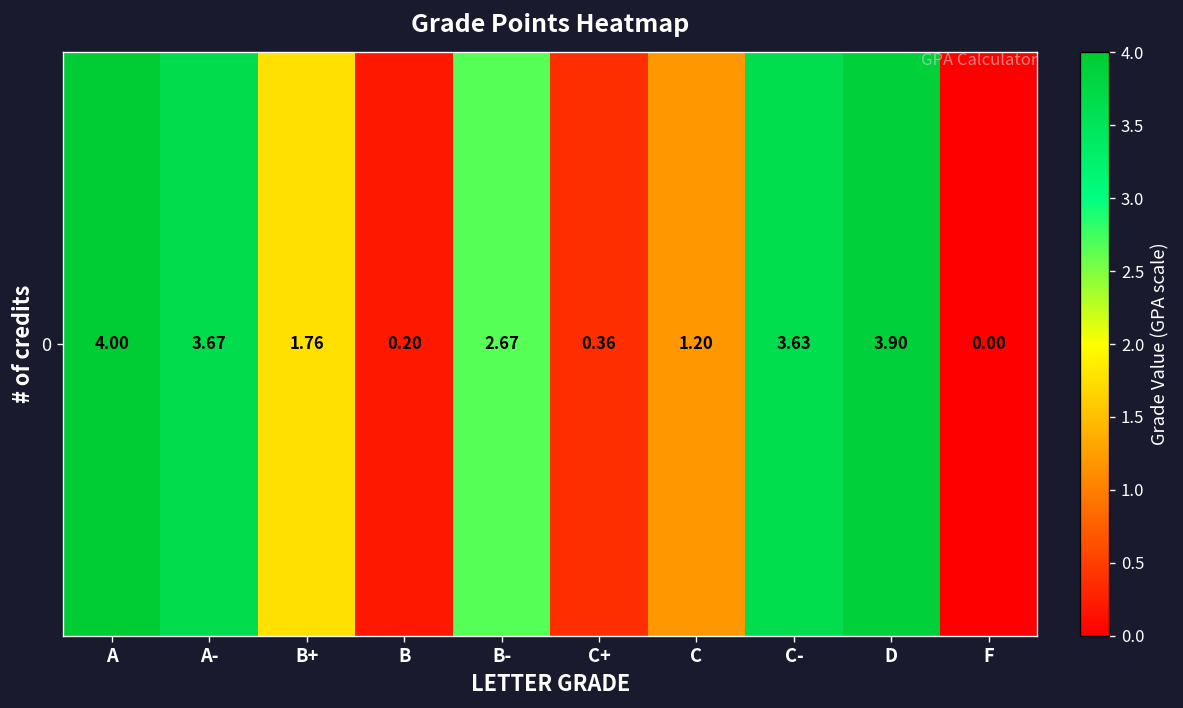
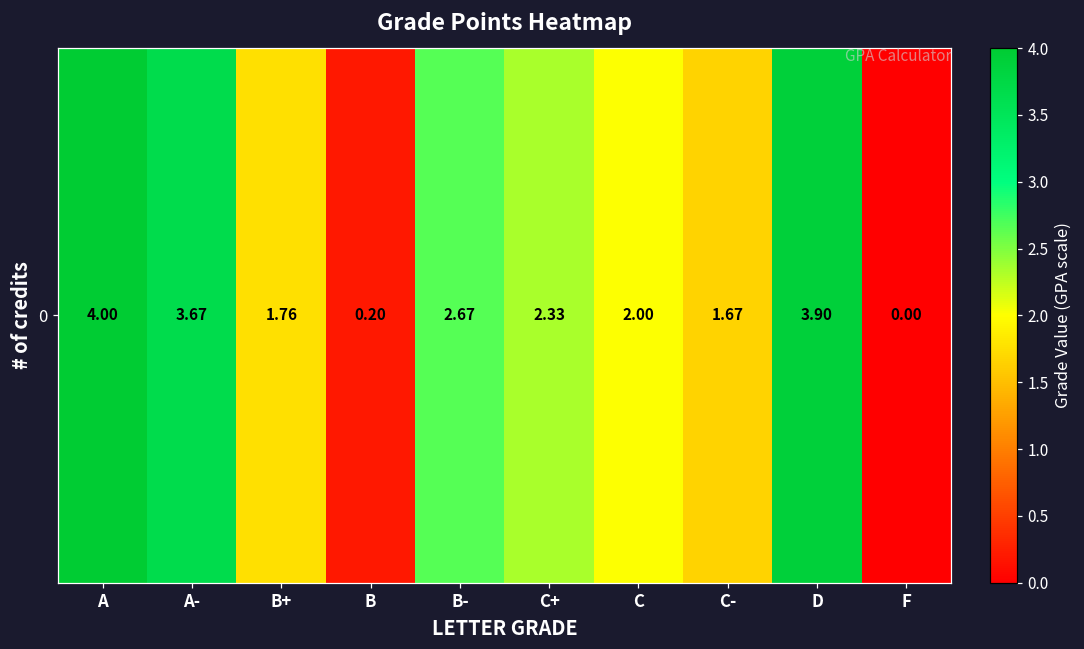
0, C+: 0.36 -> 2.33
0, C: 1.20 -> 2.00
0, C-: 3.63 -> 1.67
